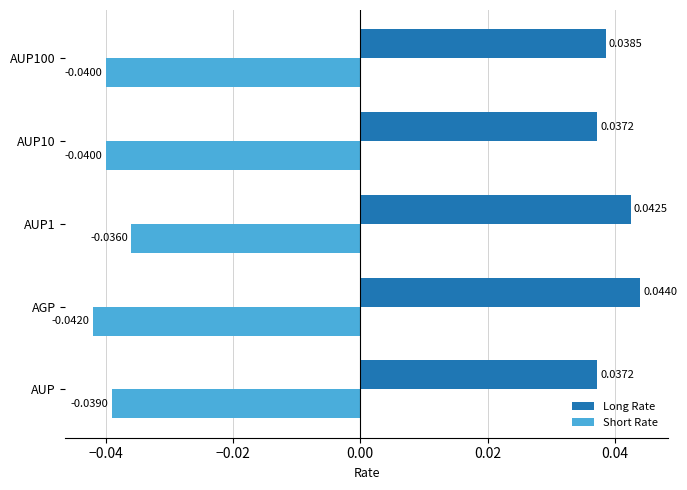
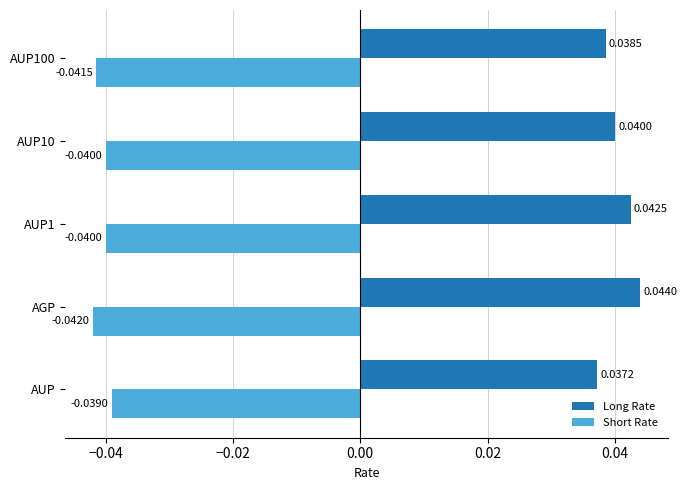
Short Rate, AUP100: -0.0400 -> -0.0415
Long Rate, AUP10: 0.0372 -> 0.0400
Short Rate, AUP1: -0.0360 -> -0.0400
